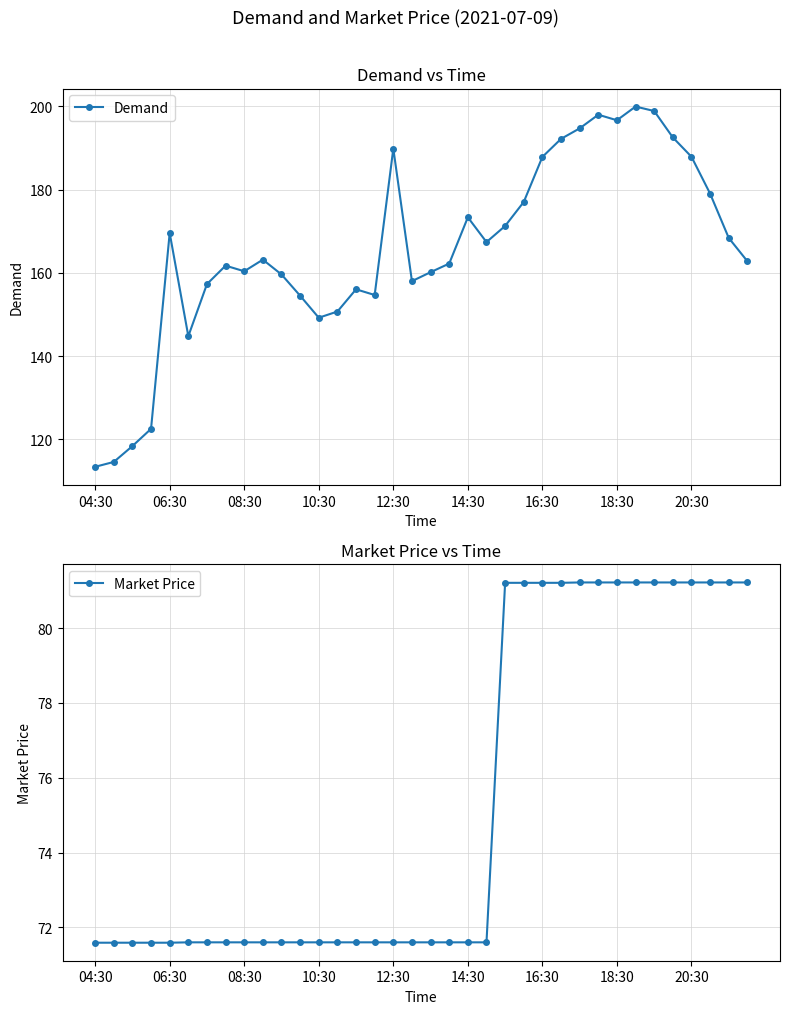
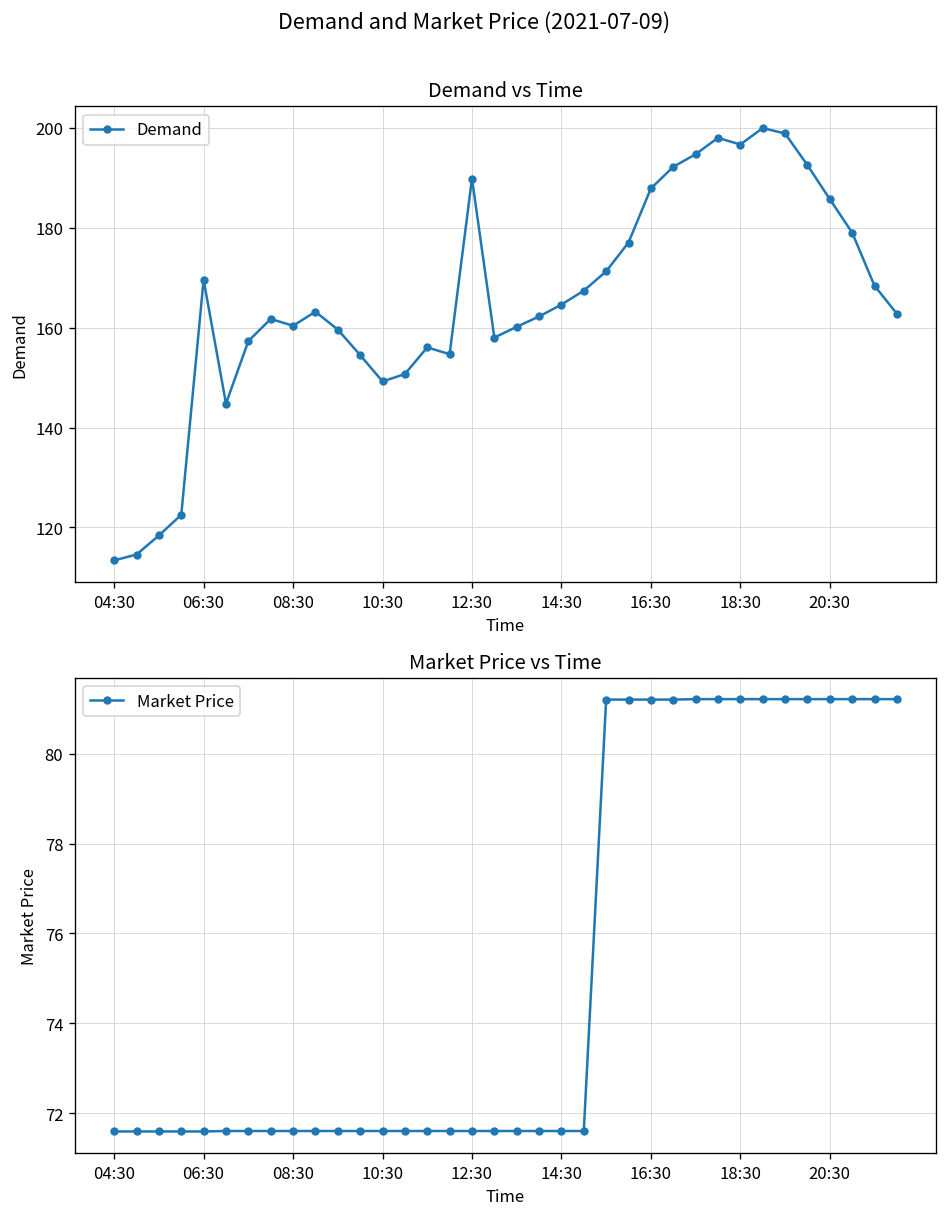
Demand vs Time, 14:30: 173 -> 165
Demand vs Time, 20:30: 188 -> 186
